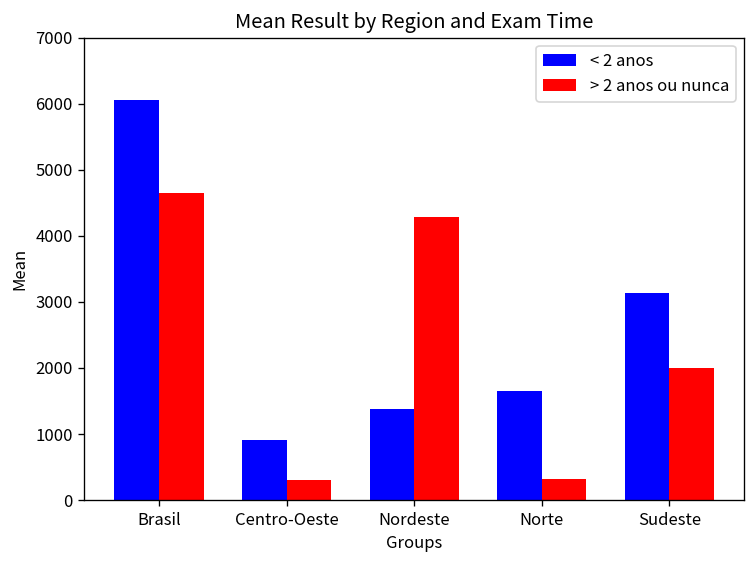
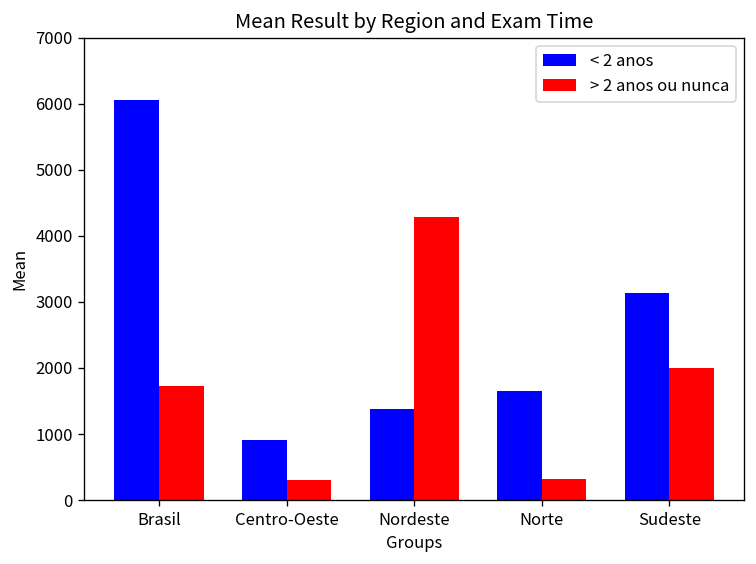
> 2 anos ou nunca, Brasil: 4600 -> 1700
